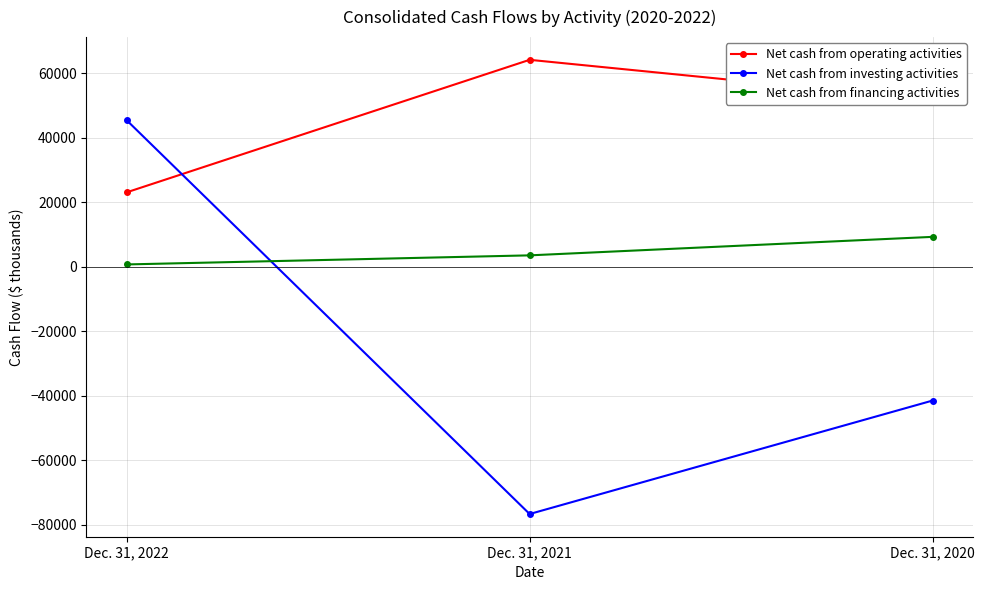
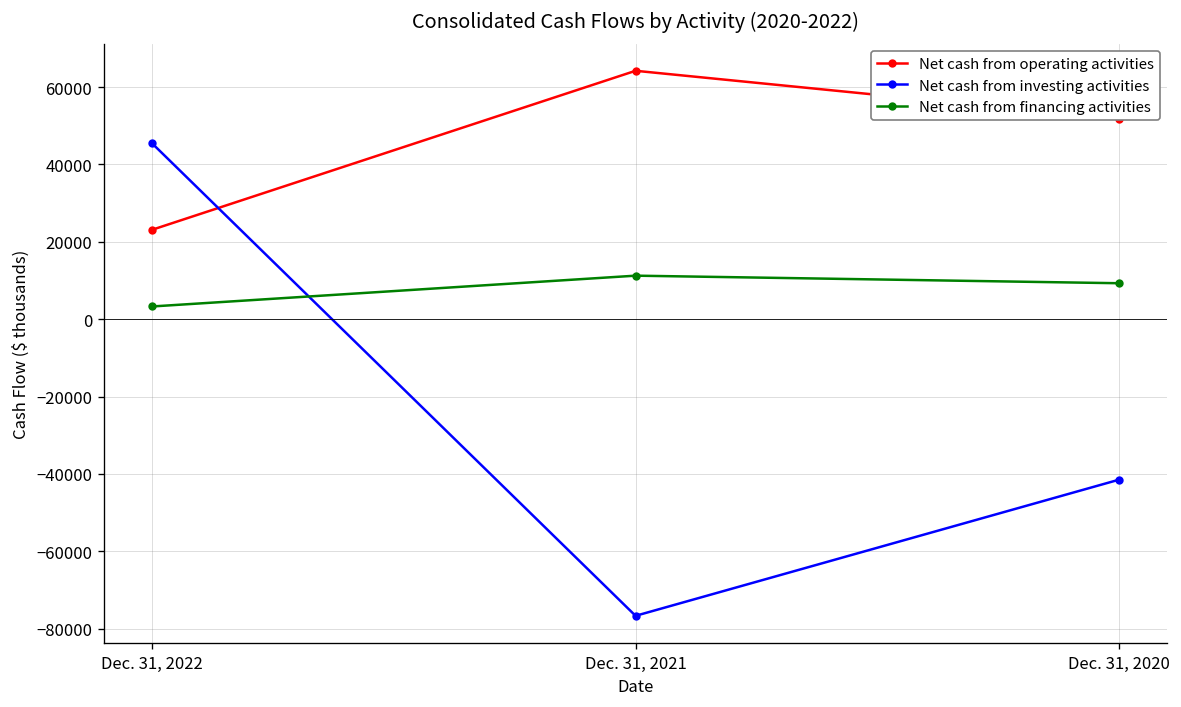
Net cash from financing activities, Dec. 31, 2022: 1000 -> 3000
Net cash from financing activities, Dec. 31, 2021: 4000 -> 11000
